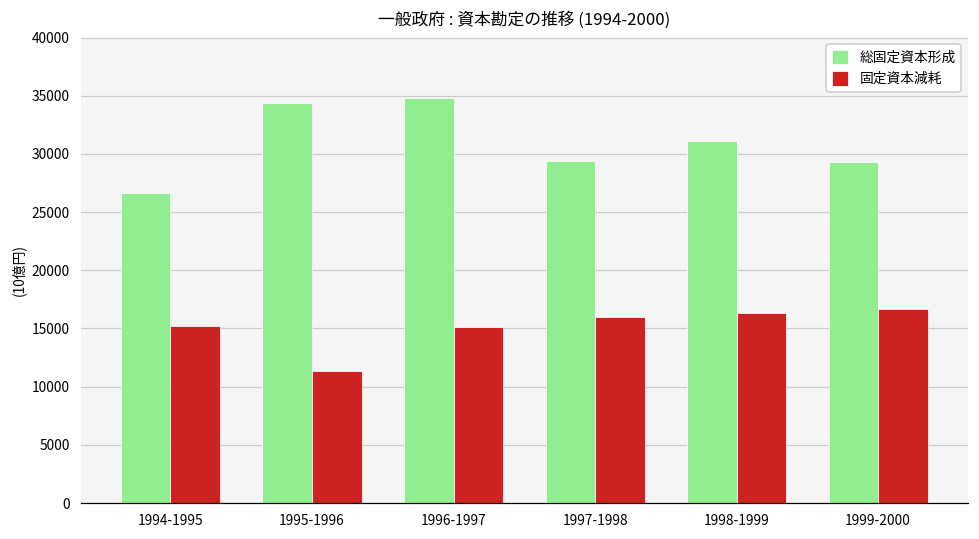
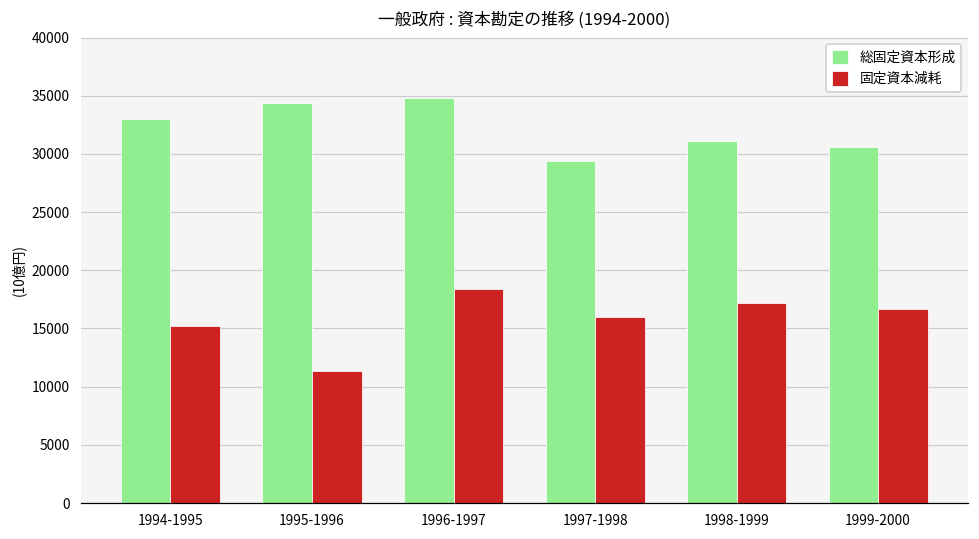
総固定資本形成, 1994-1995: 26600 -> 33000
固定資本減耗, 1996-1997: 15100 -> 18400
固定資本減耗, 1998-1999: 16300 -> 17200
総固定資本形成, 1999-2000: 29300 -> 30600
